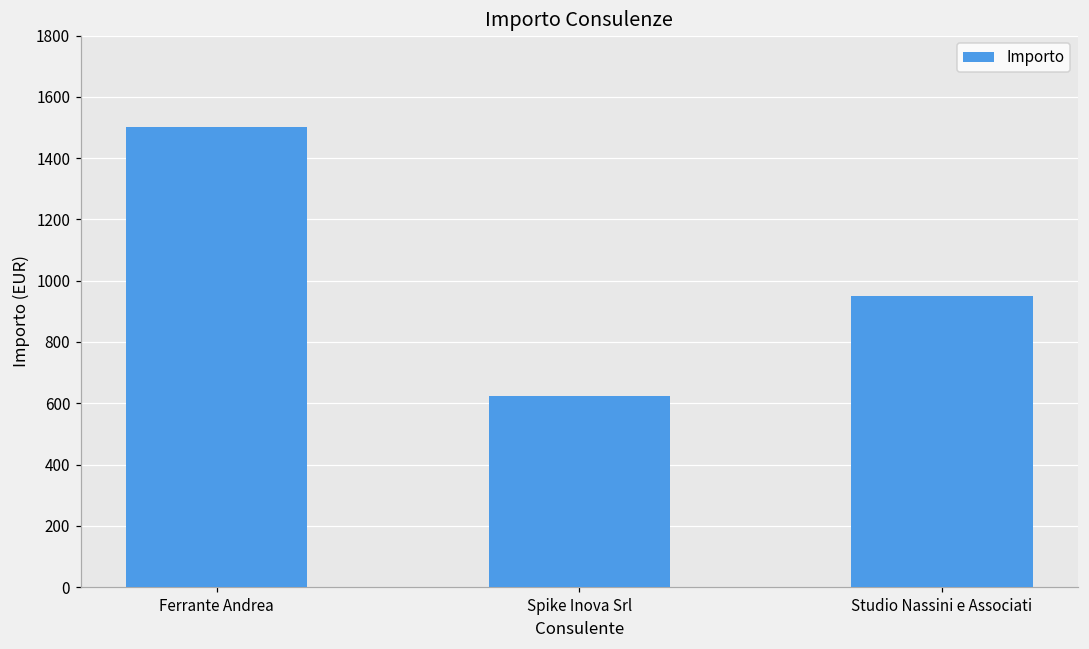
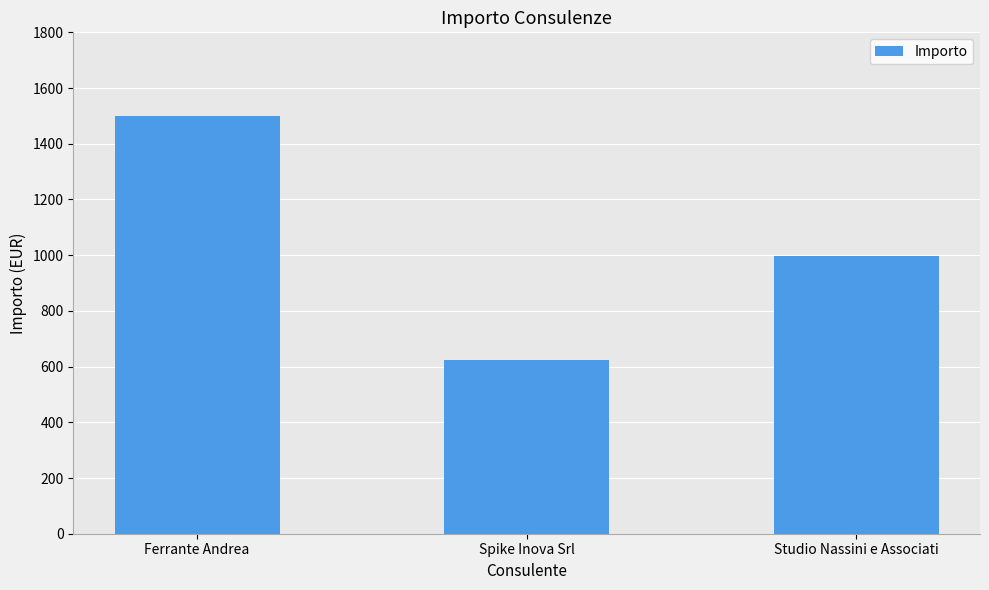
Studio Nassini e Associati: 950 -> 1000
